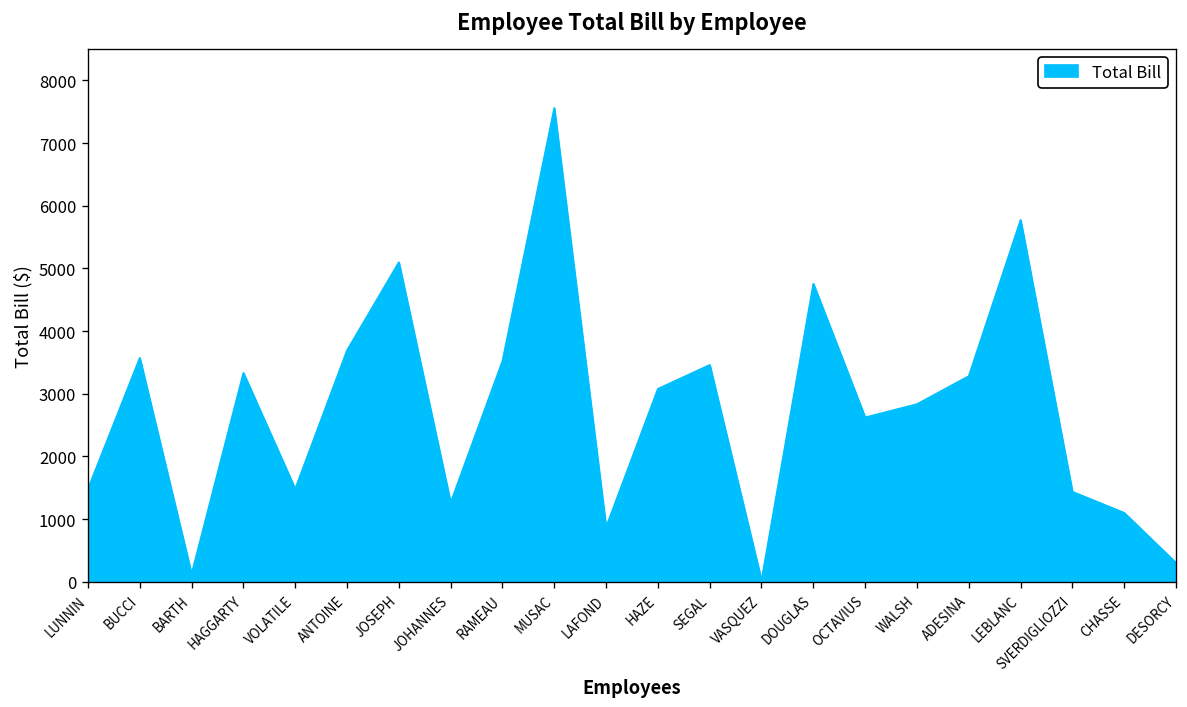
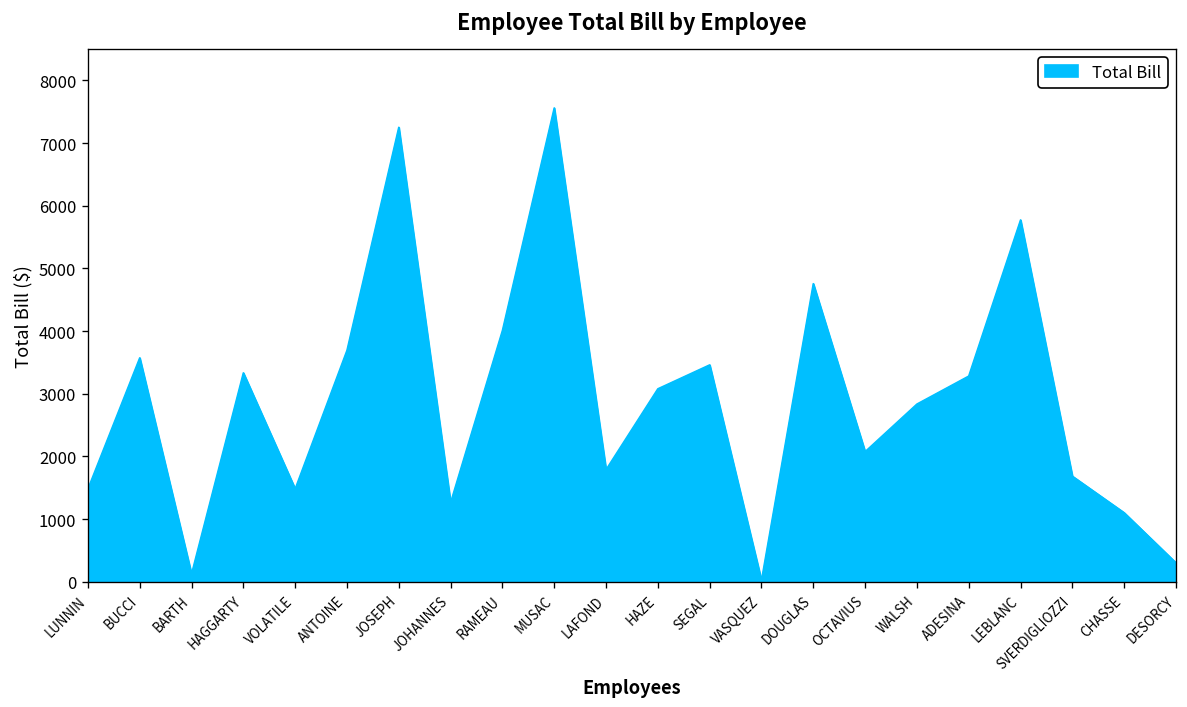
JOSEPH: 5100 -> 7300
RAMEAU: 3500 -> 4000
LAFOND: 900 -> 1800
OCTAVIUS: 2600 -> 2100
SVERDIGLIOZZI: 1400 -> 1700
